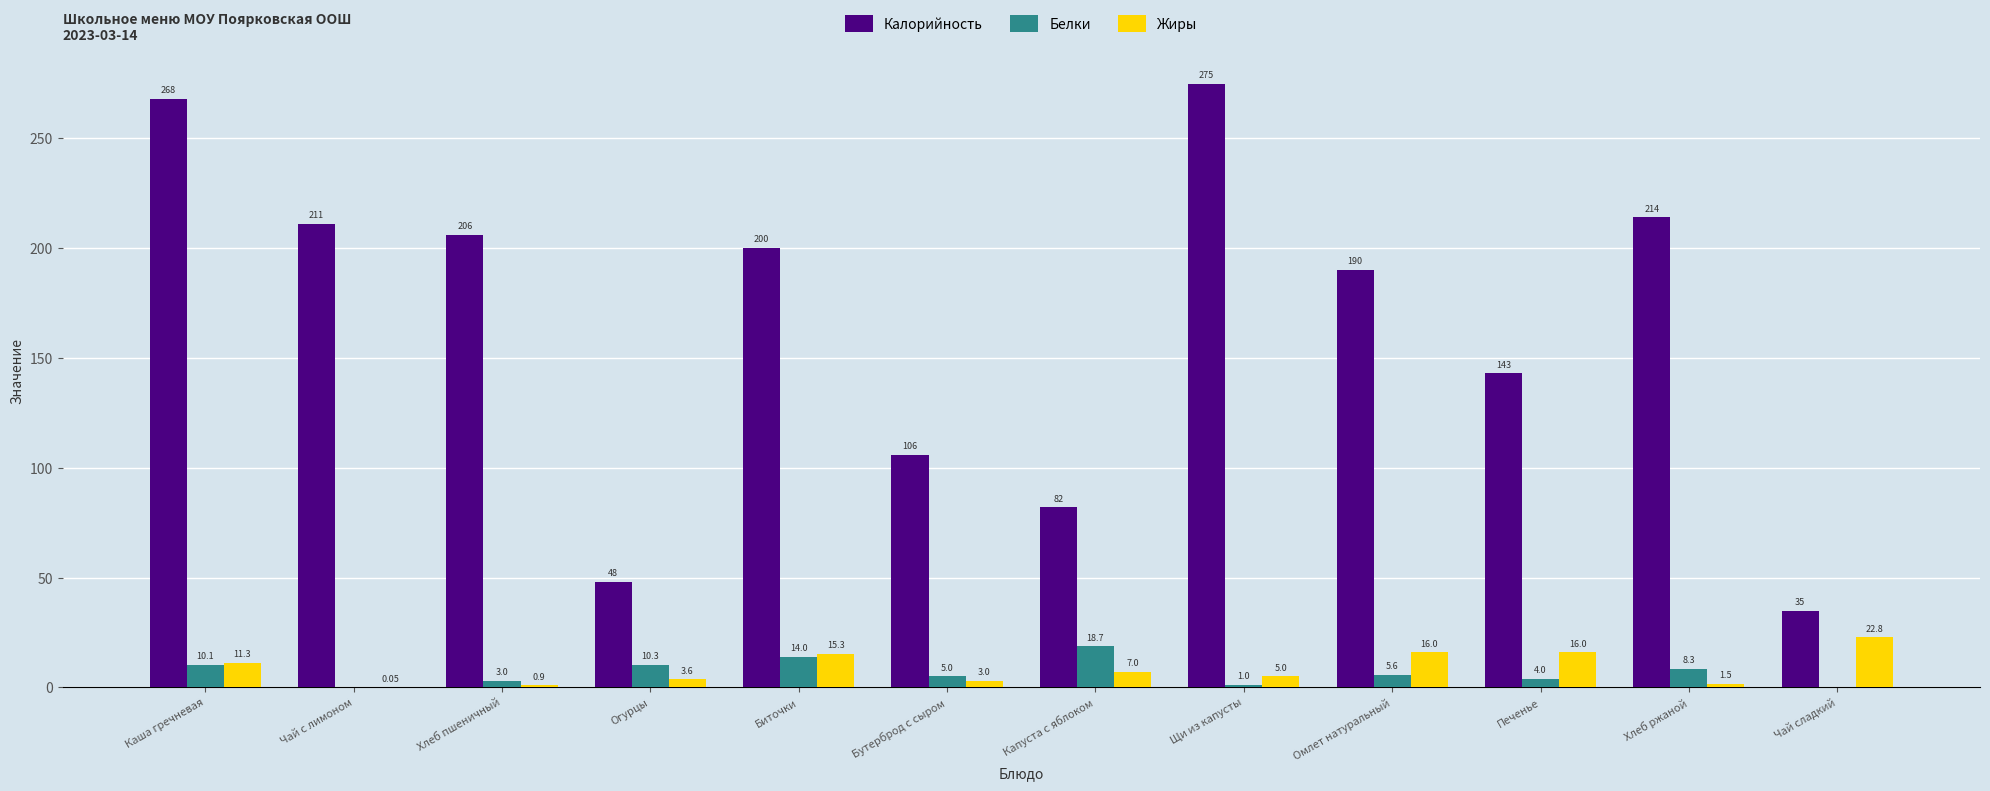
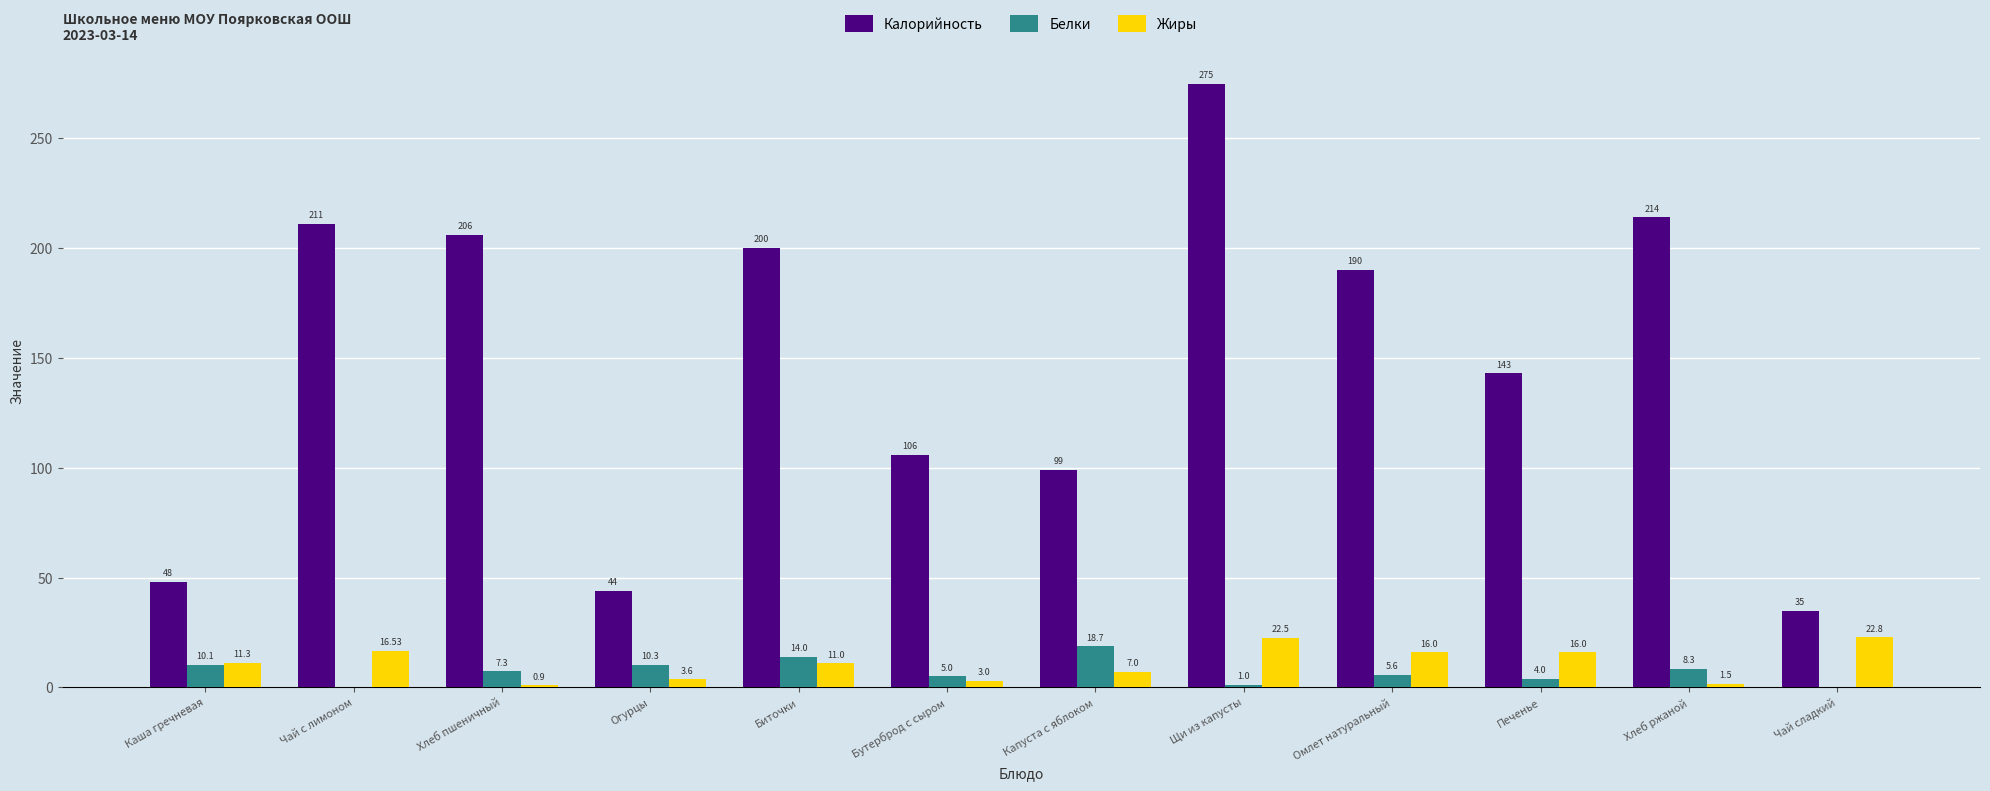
Калорийность, Каша гречневая: 268 -> 48
Жиры, Чай с лимоном: 0.05 -> 16.53
Белки, Хлеб пшеничный: 3.0 -> 7.3
Калорийность, Огурцы: 48 -> 44
Жиры, Биточки: 15.3 -> 11.0
Калорийность, Капуста с яблоком: 82 -> 99
Жиры, Щи из капусты: 5.0 -> 22.5
